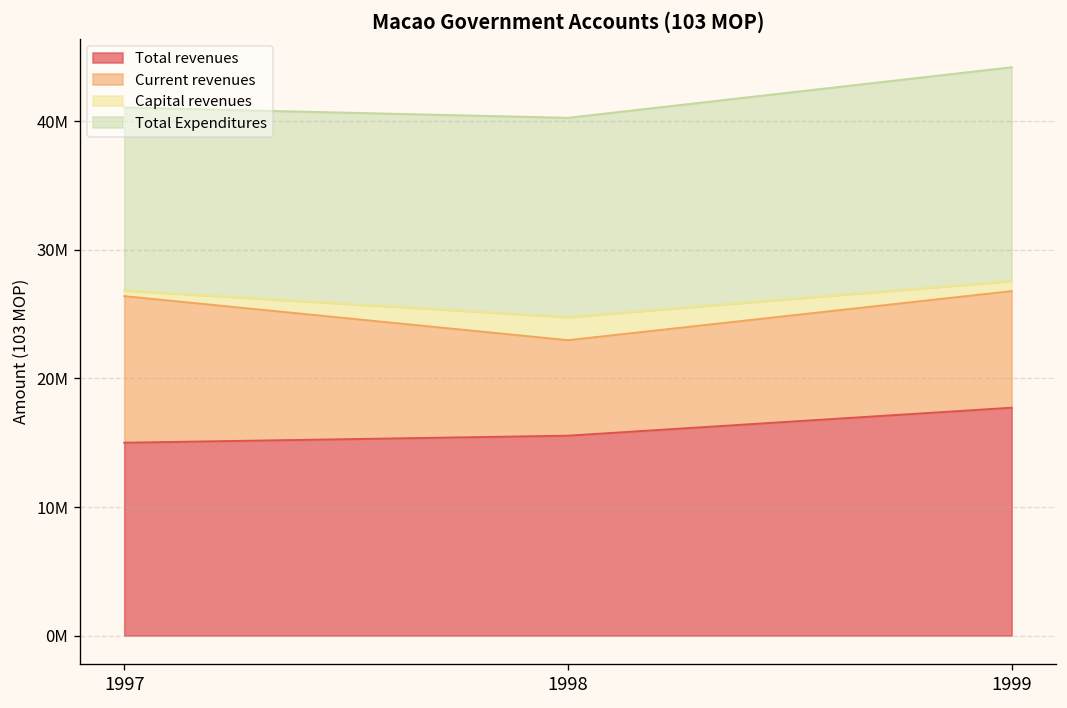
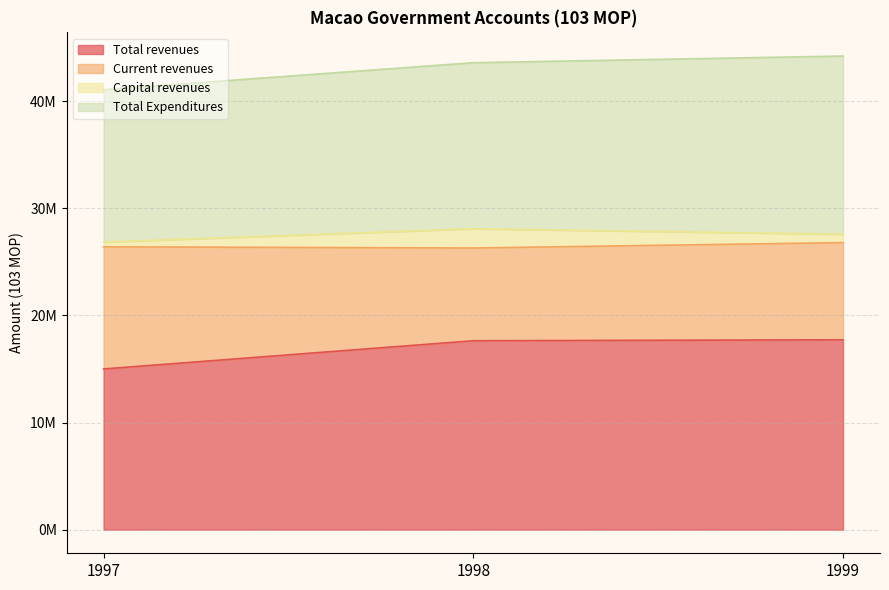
Total revenues, 1998: 15500000 -> 17600000
Current revenues, 1998: 7400000 -> 8700000
